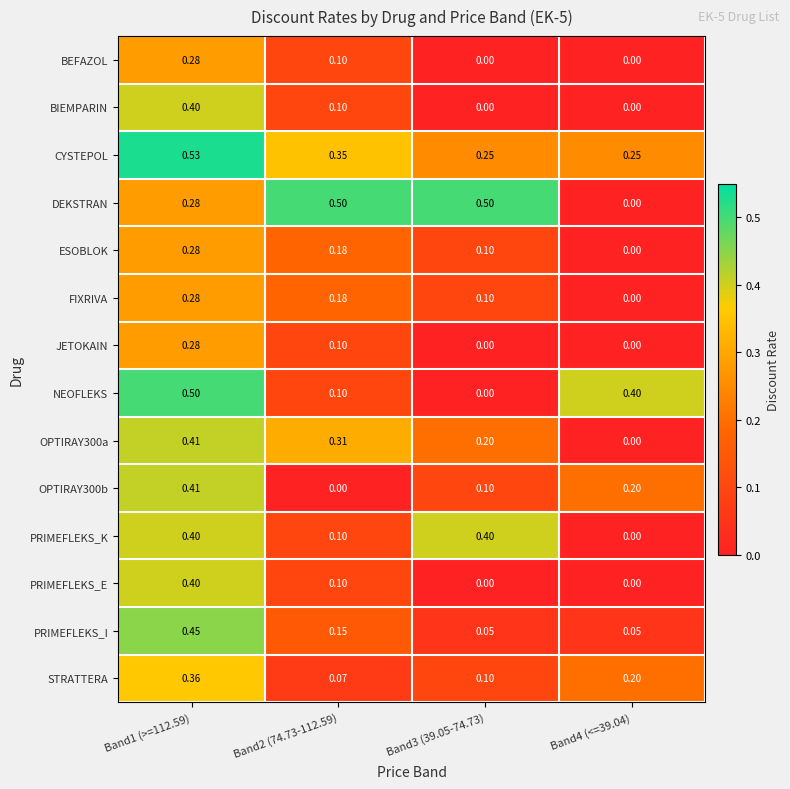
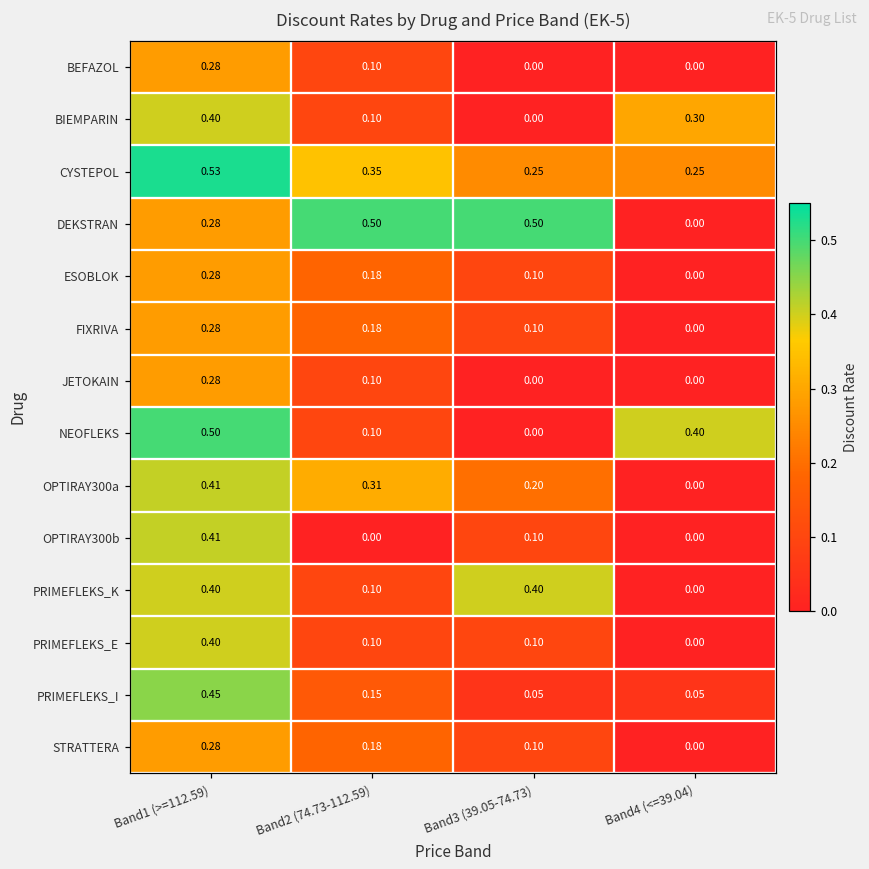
BIEMPARIN, Band4 (<=39.04): 0.00 -> 0.30
OPTIRAY300b, Band4 (<=39.04): 0.20 -> 0.00
PRIMEFLEKS_E, Band3 (39.05-74.73): 0.00 -> 0.10
STRATTERA, Band1 (>=112.59): 0.36 -> 0.28
STRATTERA, Band2 (74.73-112.59): 0.07 -> 0.18
STRATTERA, Band4 (<=39.04): 0.20 -> 0.00
